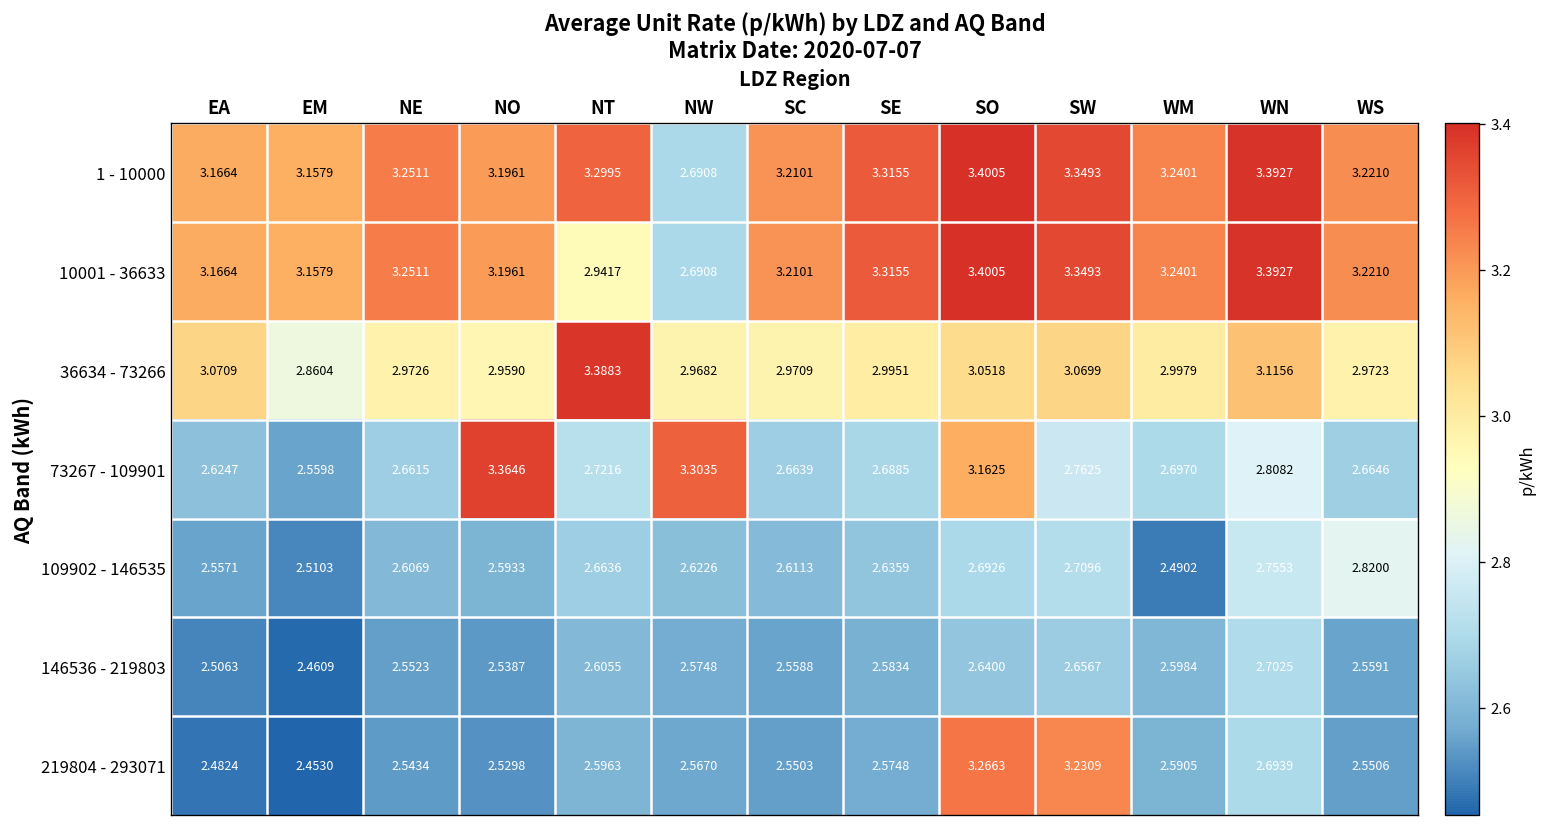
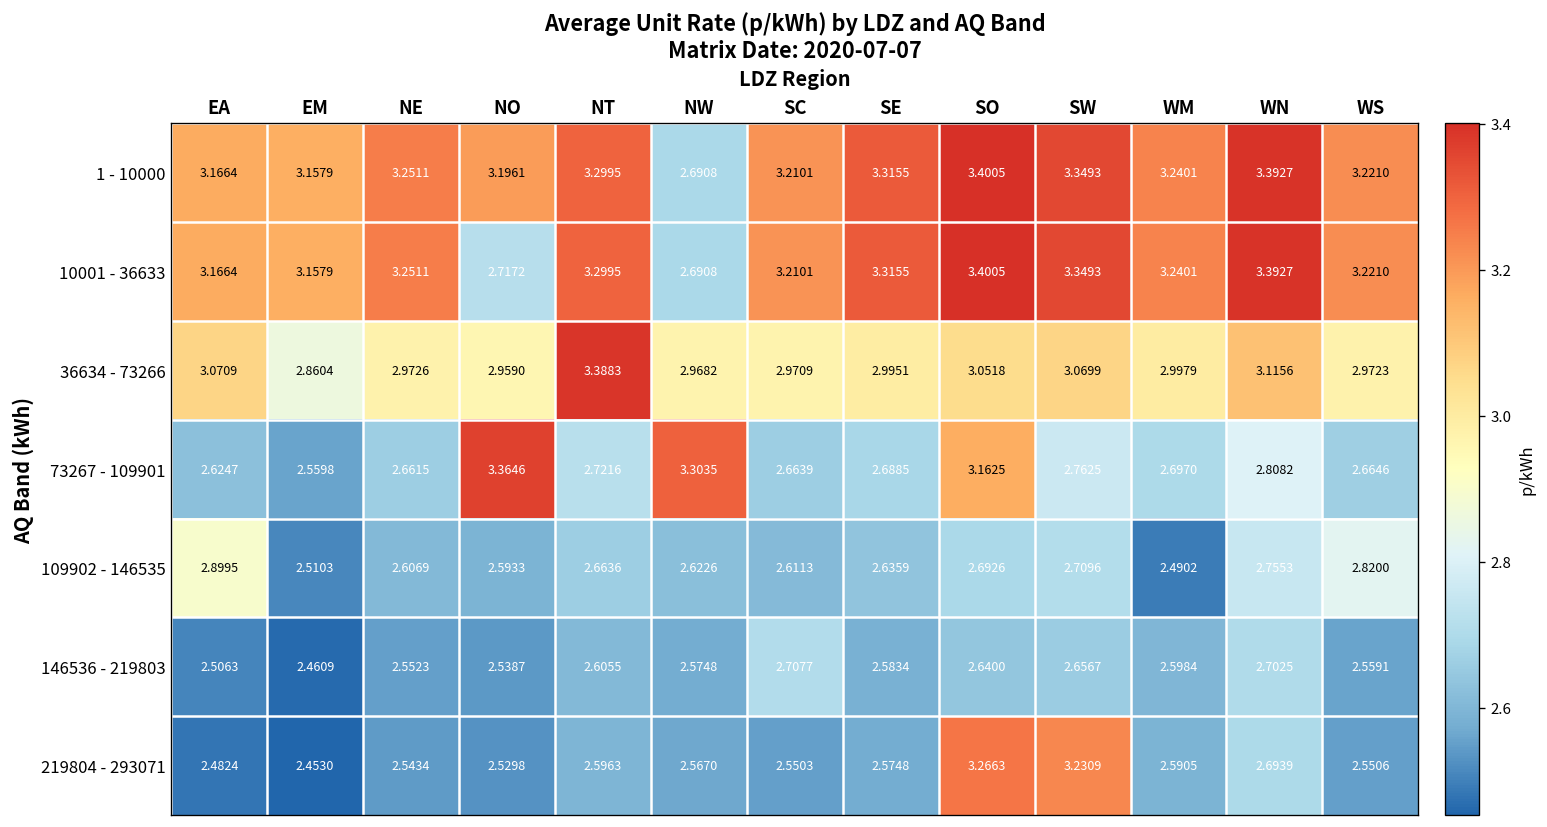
10001 - 36633, NO: 3.1961 -> 2.7172
10001 - 36633, NT: 2.9417 -> 3.2995
109902 - 146535, EA: 2.5571 -> 2.8995
146536 - 219803, SC: 2.5588 -> 2.7077
